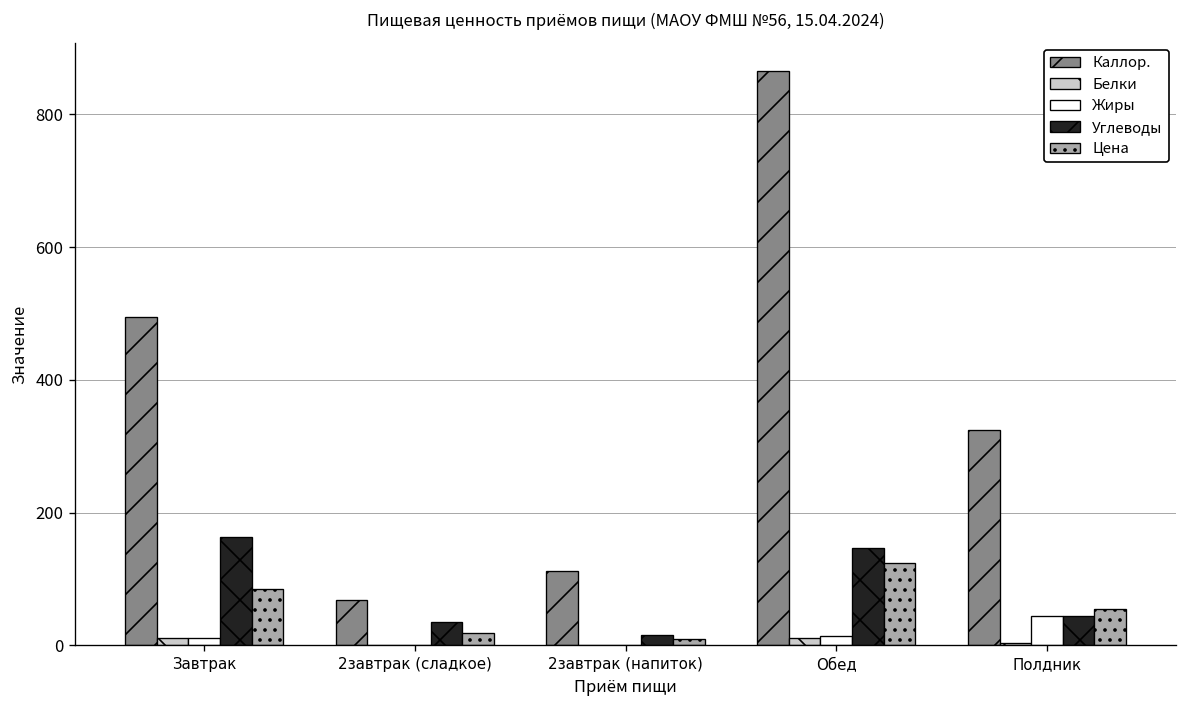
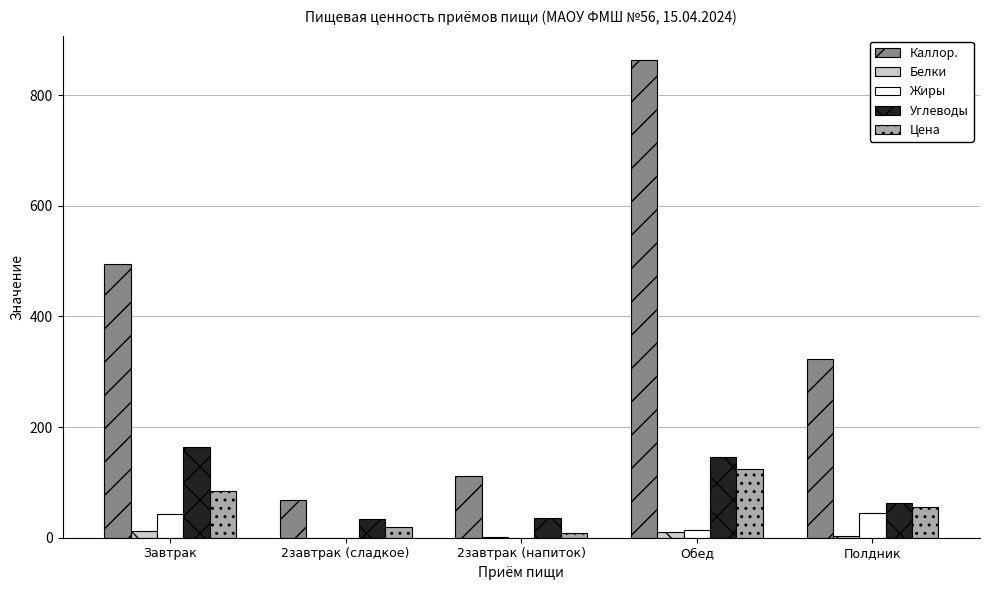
Жиры, Завтрак: 10 -> 40
Углеводы, 2завтрак (напиток): 20 -> 40
Углеводы, Полдник: 40 -> 60
